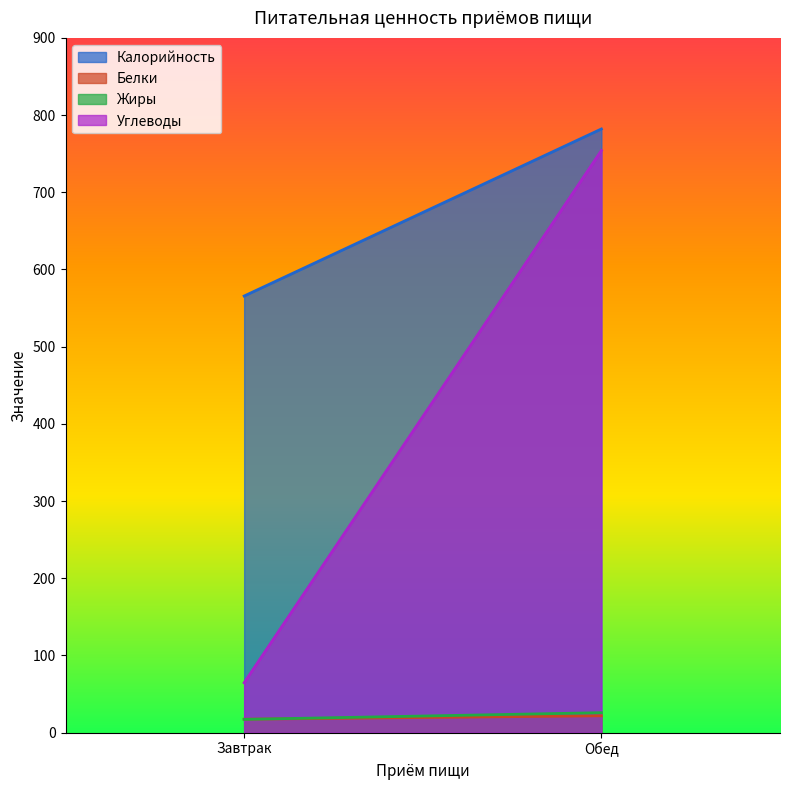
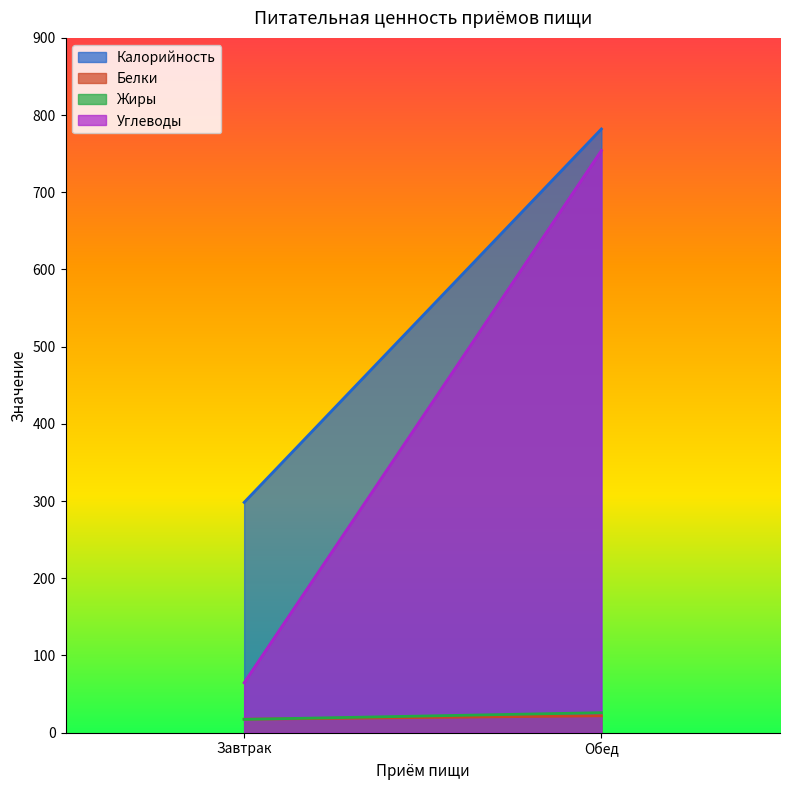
Калорийность, Завтрак: 570 -> 300
